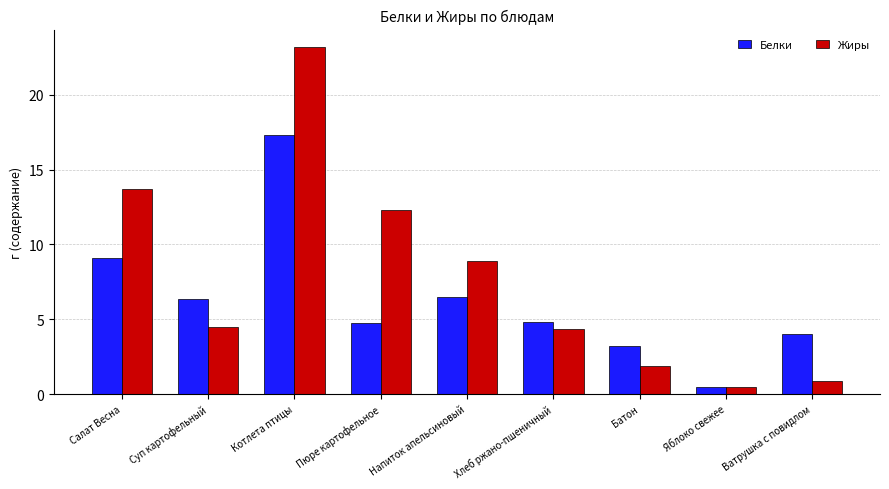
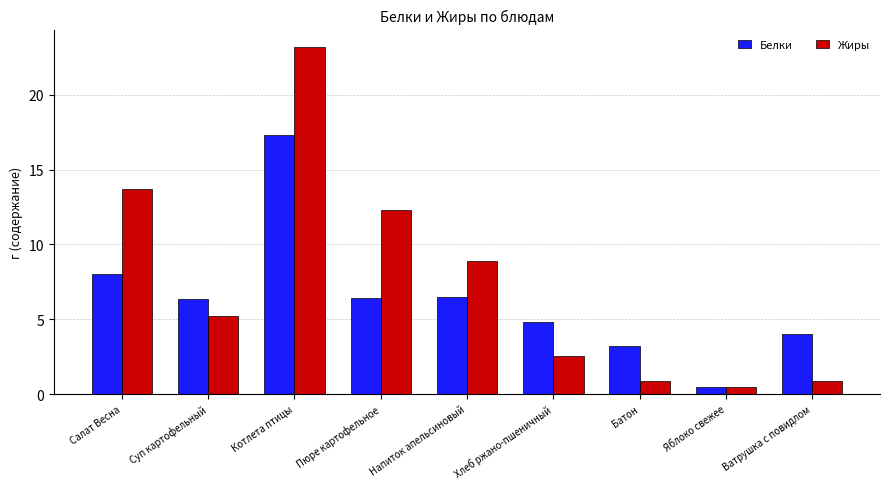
Белки, Салат Весна: 9.1 -> 8.0
Жиры, Суп картофельный: 4.5 -> 5.2
Белки, Пюре картофельное: 4.7 -> 6.4
Жиры, Хлеб ржано-пшеничный: 4.4 -> 2.6
Жиры, Батон: 1.9 -> 0.8
